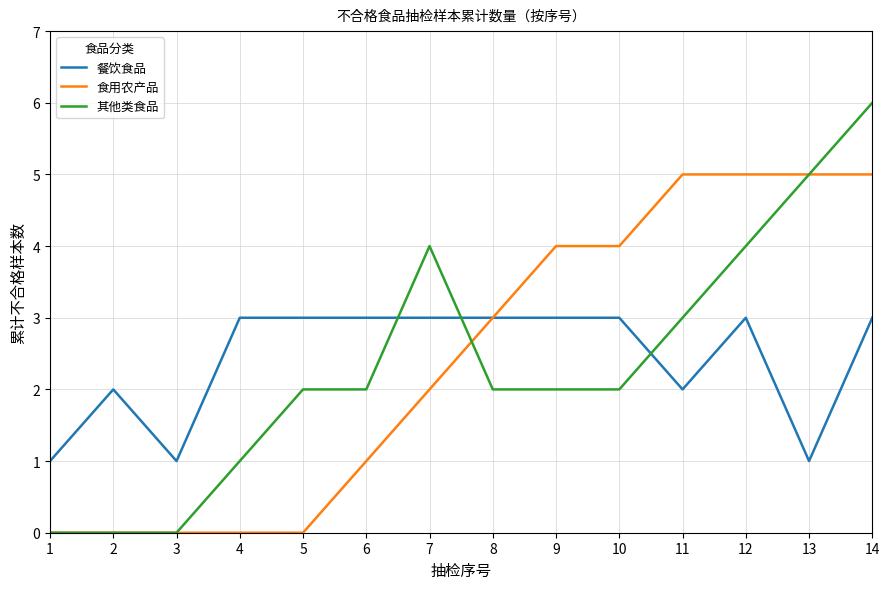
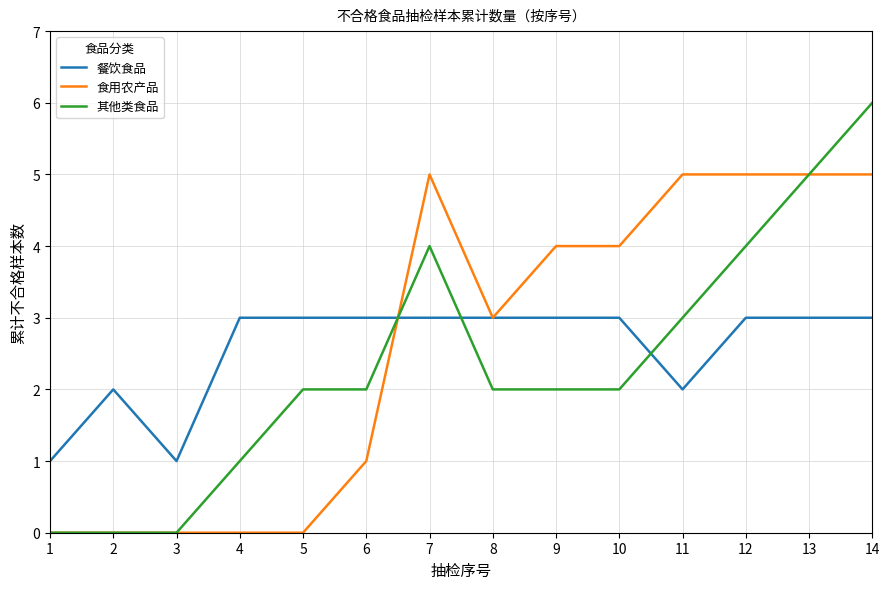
食用农产品, 7: 2 -> 5
餐饮食品, 13: 1 -> 3
